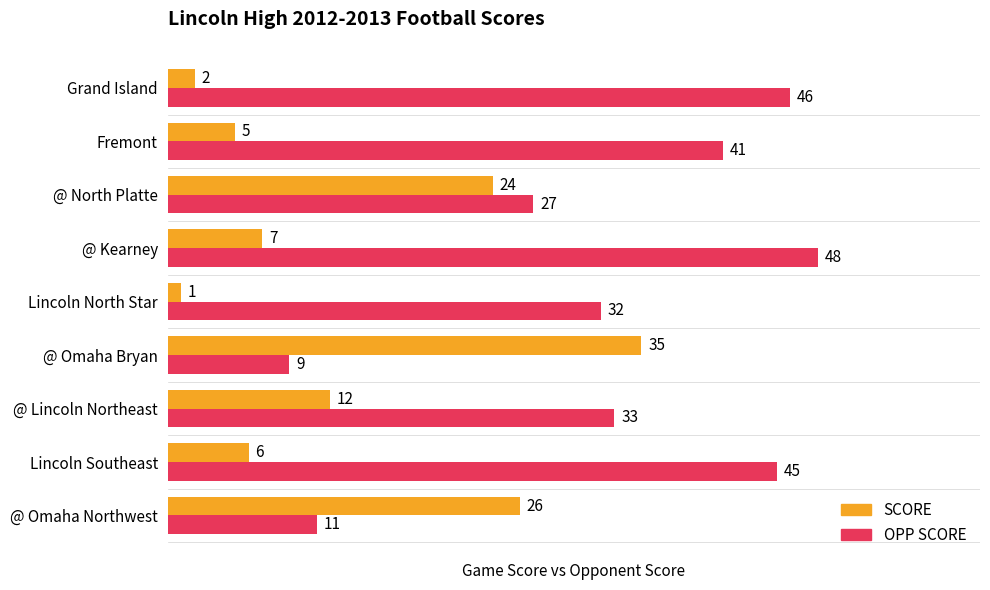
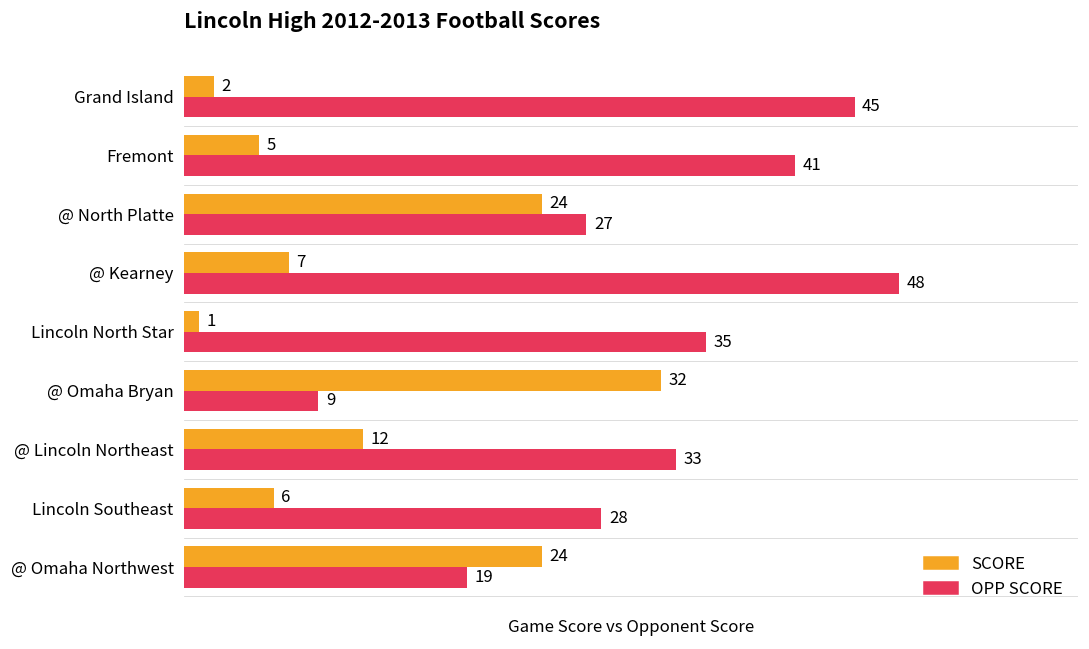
OPP SCORE, Grand Island: 46 -> 45
OPP SCORE, Lincoln North Star: 32 -> 35
SCORE, @ Omaha Bryan: 35 -> 32
OPP SCORE, Lincoln Southeast: 45 -> 28
SCORE, @ Omaha Northwest: 26 -> 24
OPP SCORE, @ Omaha Northwest: 11 -> 19
